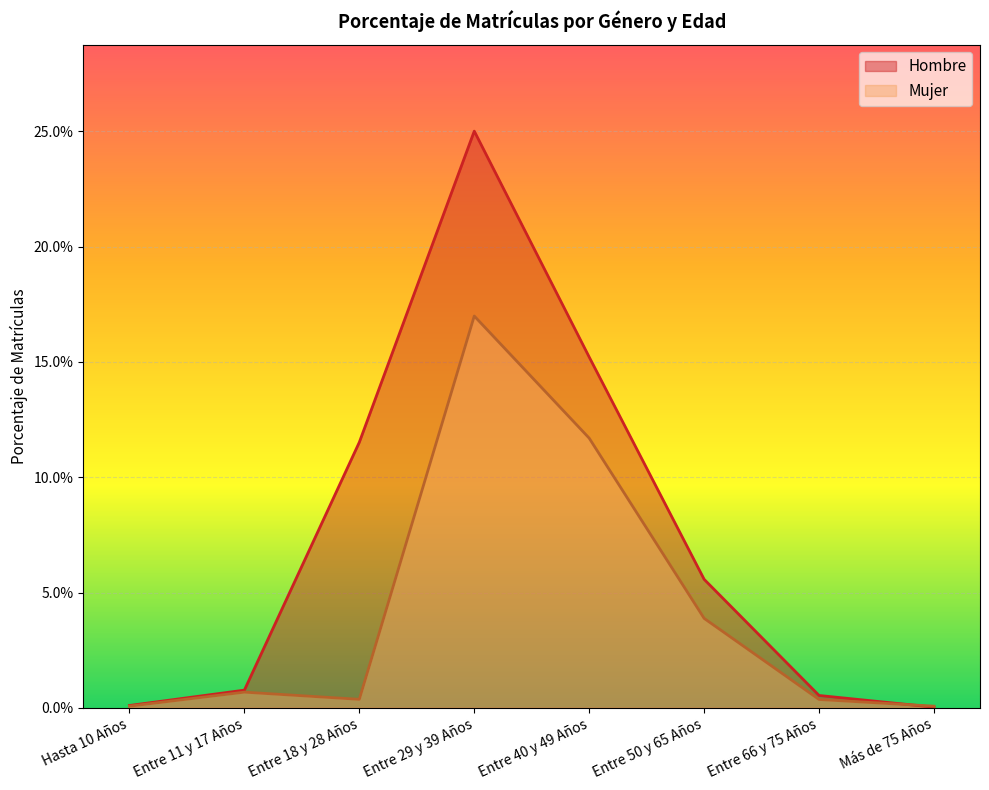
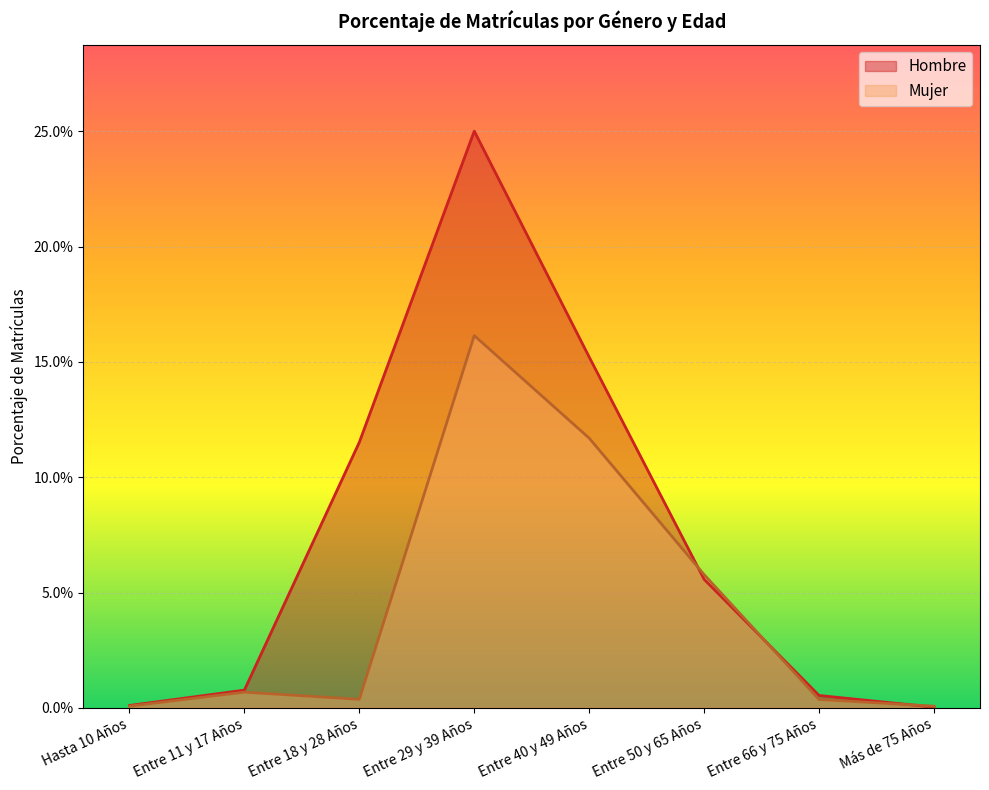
Mujer, Entre 29 y 39 Años: 17.0% -> 16.1%
Mujer, Entre 50 y 65 Años: 3.9% -> 5.8%
